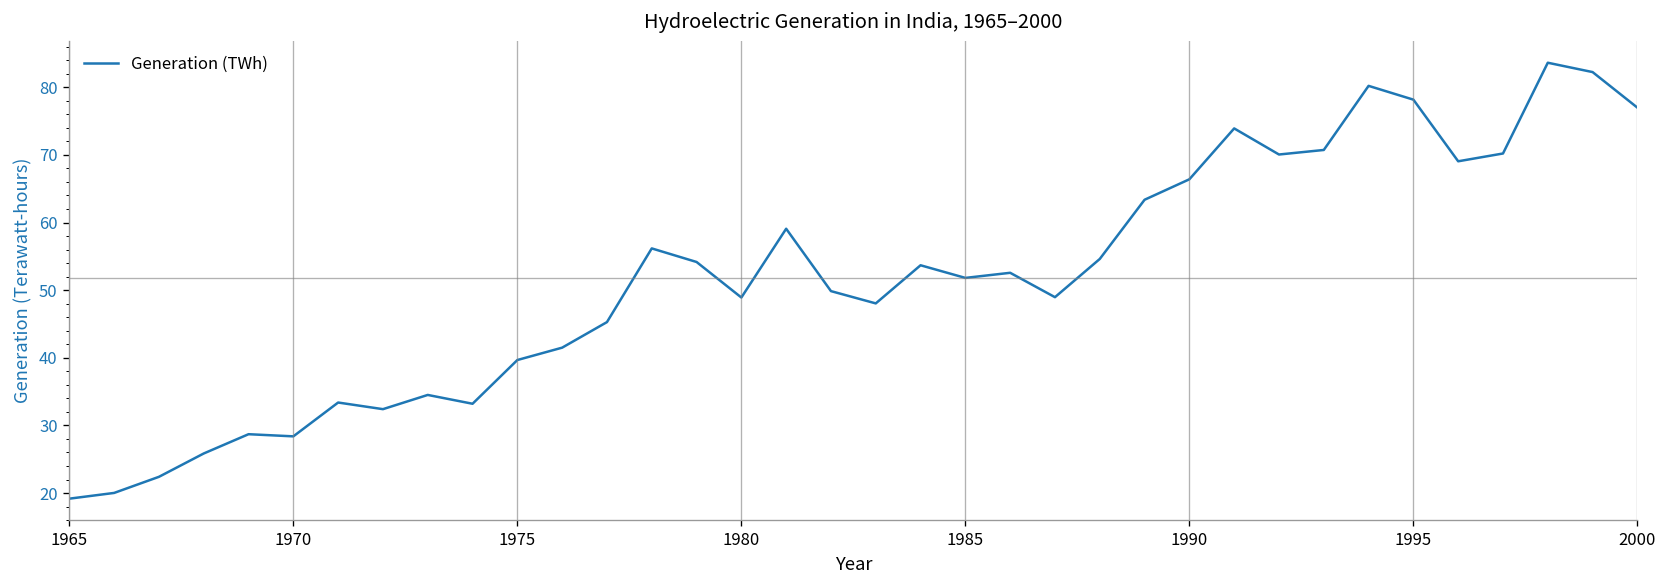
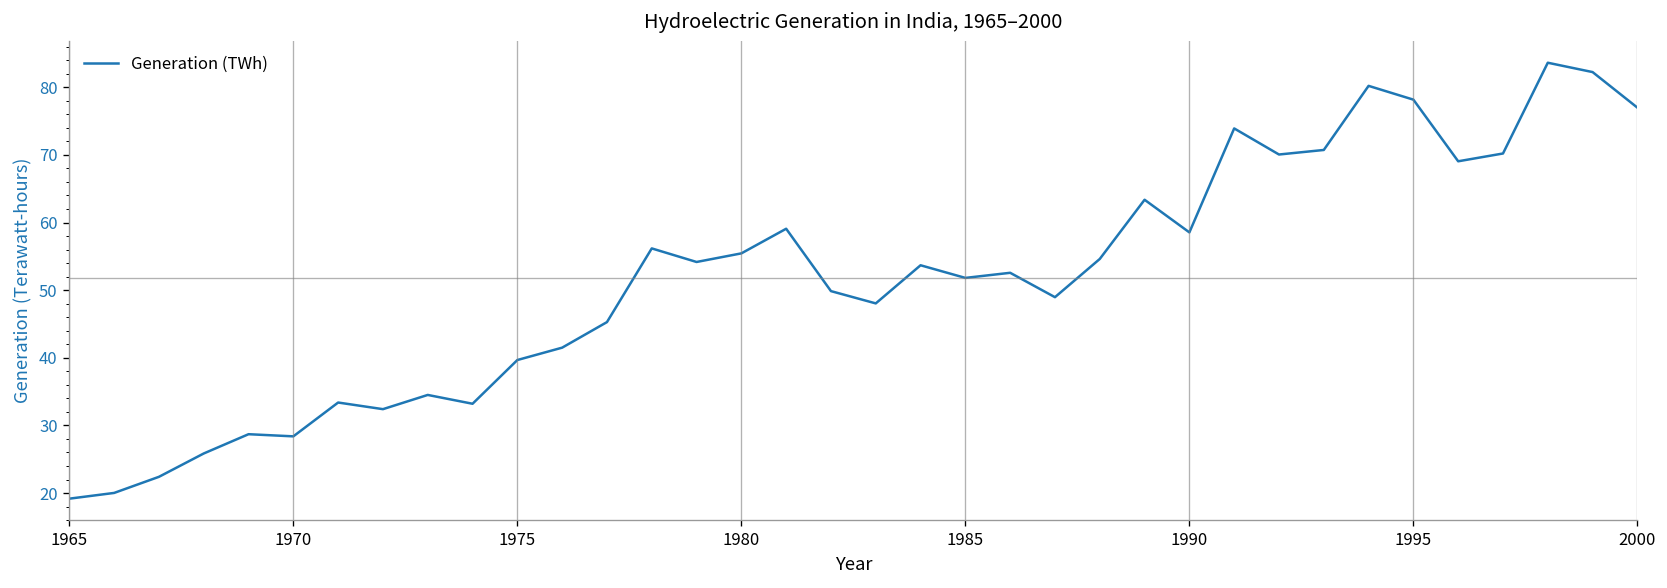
1980: 49 -> 55
1990: 66 -> 59
